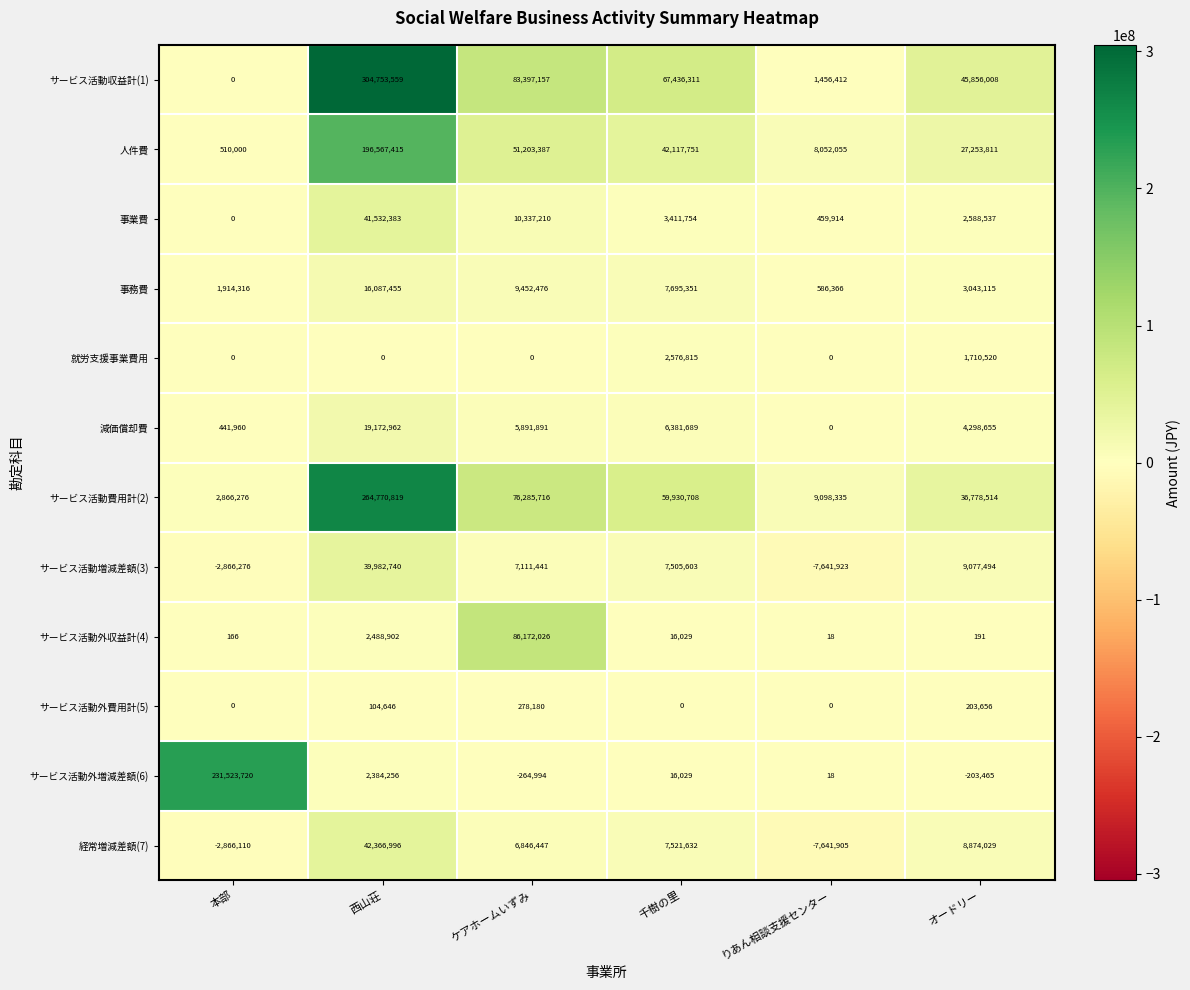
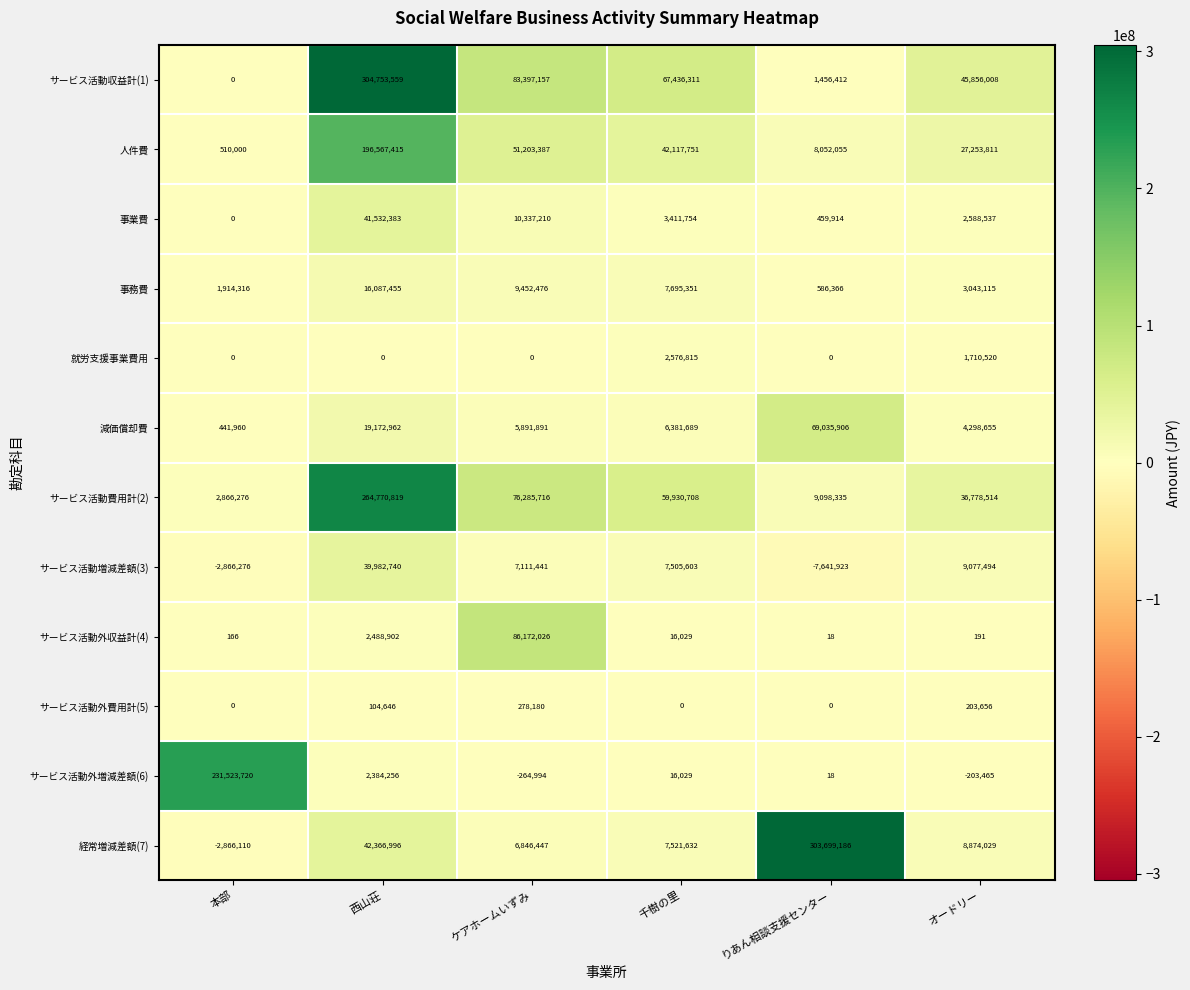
減価償却費, りあん相談支援センター: 0 -> 69,035,906
経常増減差額(7), りあん相談支援センター: -7,641,905 -> 303,699,186
